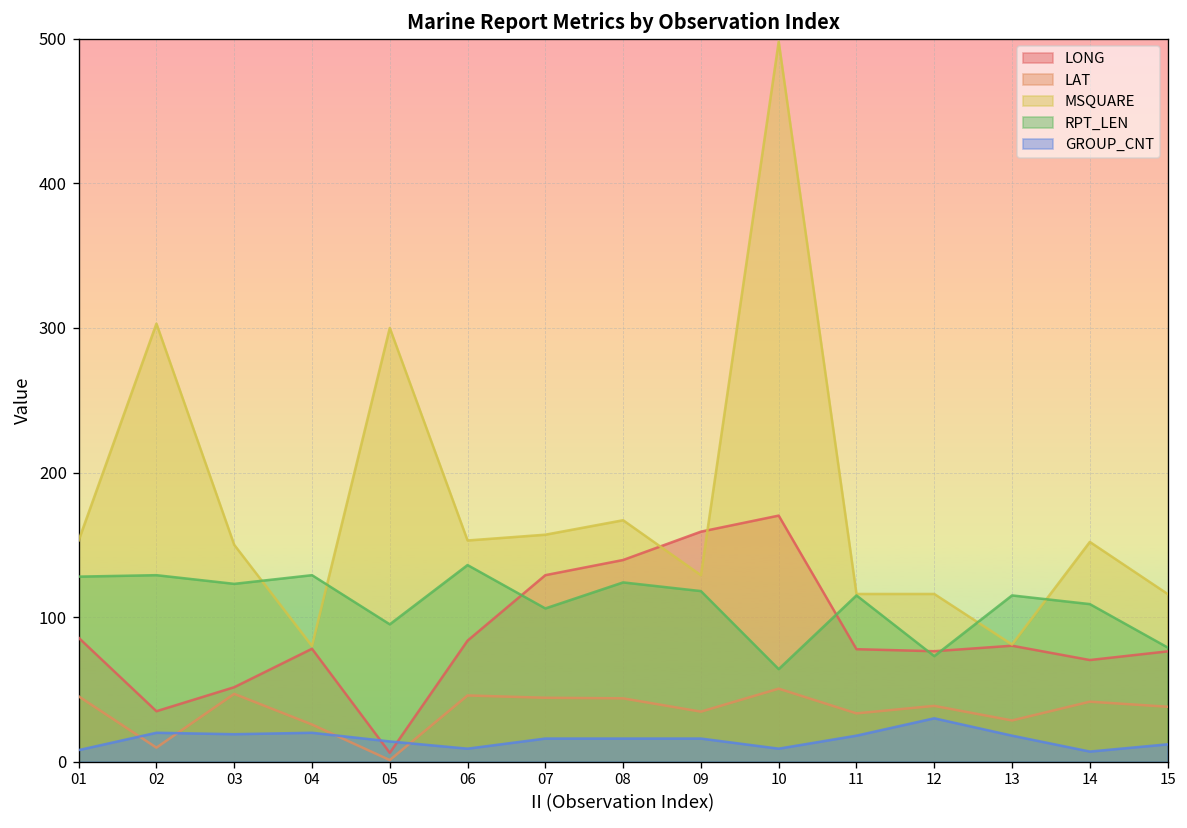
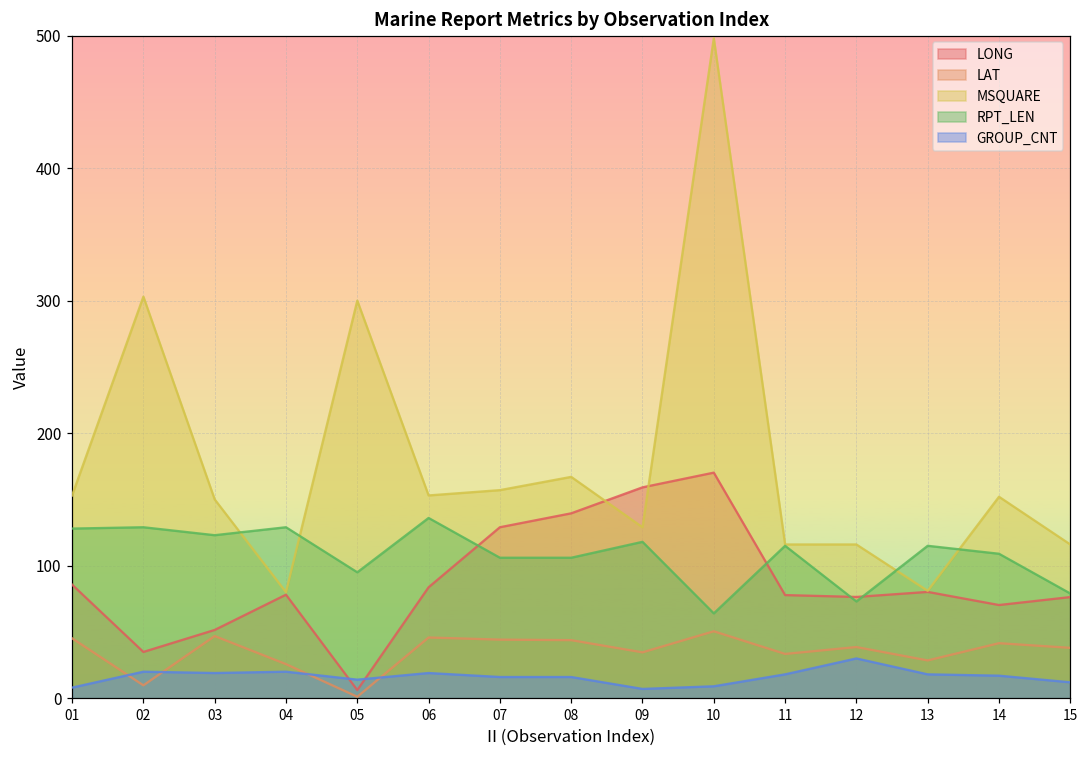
GROUP_CNT, 06: 9 -> 19
RPT_LEN, 08: 124 -> 106
GROUP_CNT, 09: 16 -> 7
GROUP_CNT, 14: 7 -> 17
